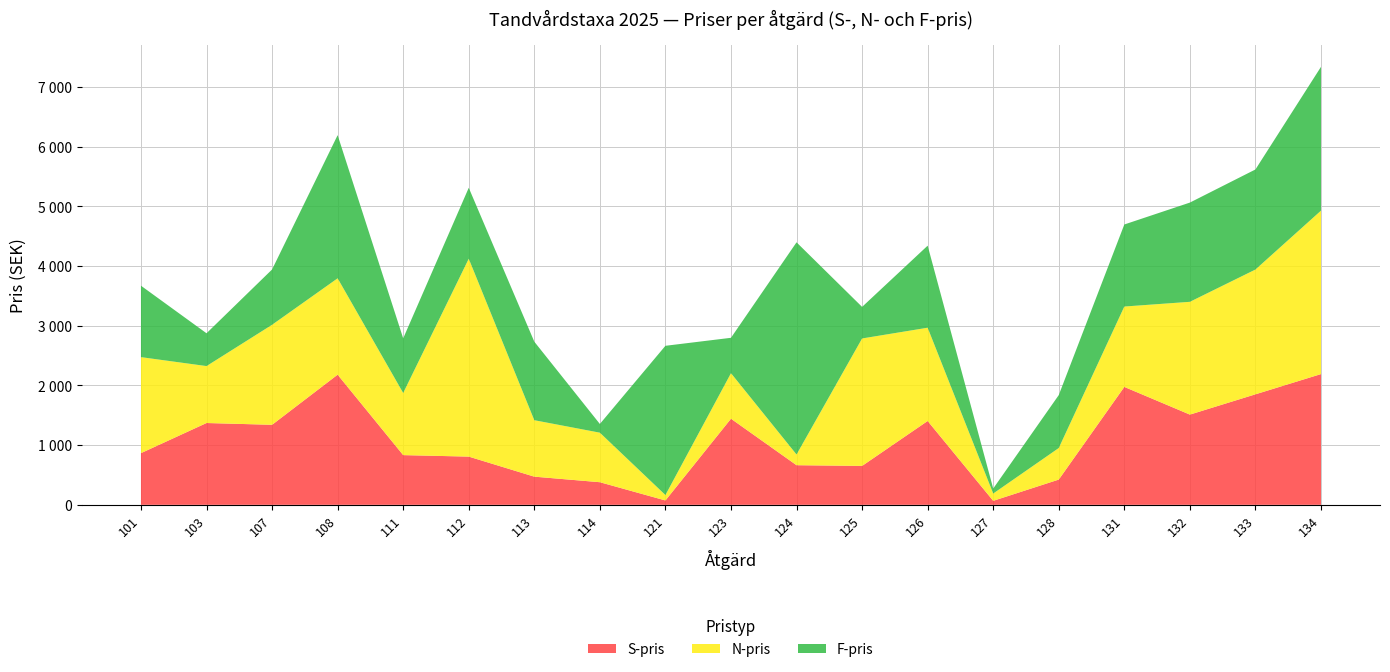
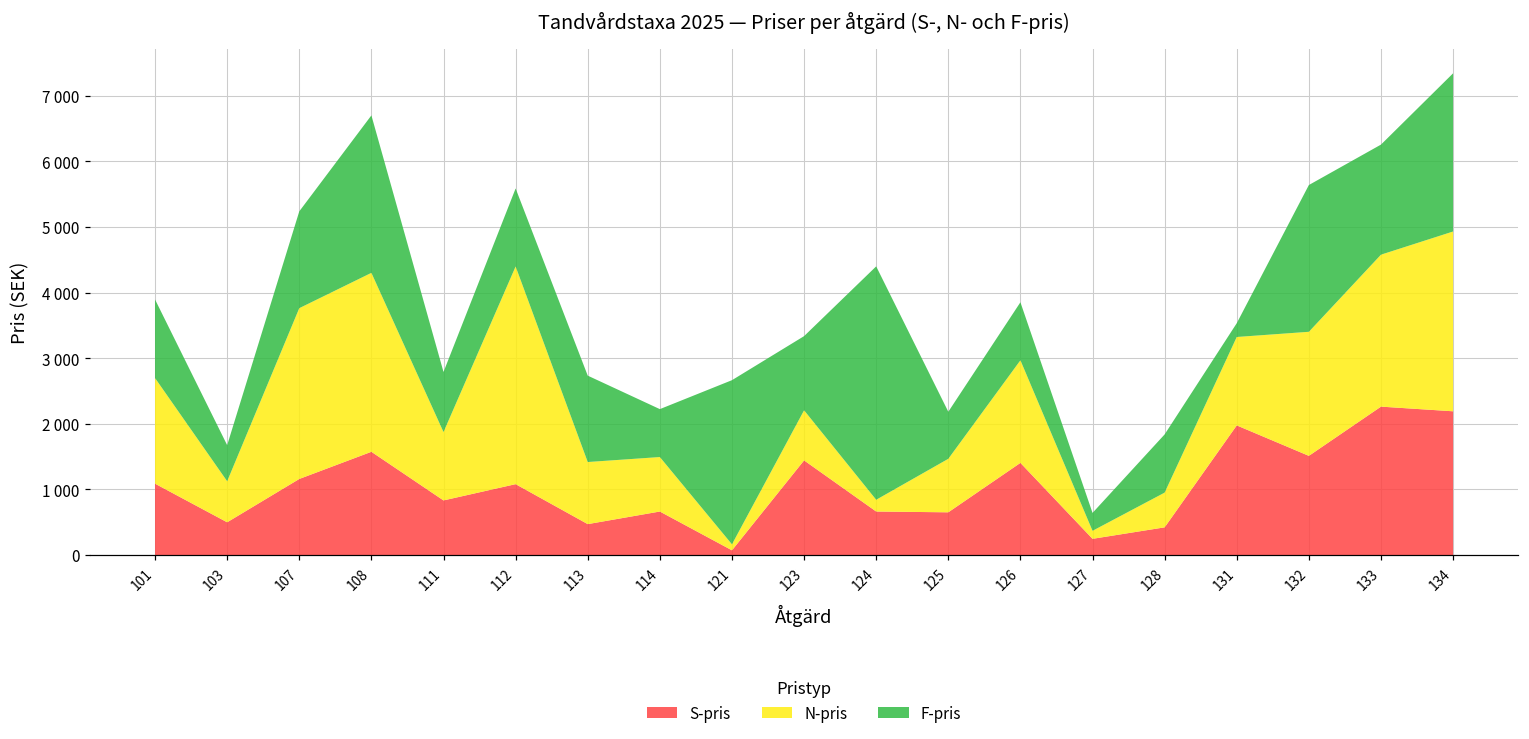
S-pris, 101: 900 -> 1100
S-pris, 103: 1400 -> 500
N-pris, 103: 1000 -> 600
S-pris, 107: 1300 -> 1200
N-pris, 107: 1700 -> 2600
F-pris, 107: 900 -> 1500
S-pris, 108: 2200 -> 1600
N-pris, 108: 1600 -> 2700
S-pris, 112: 800 -> 1100
S-pris, 114: 400 -> 700
F-pris, 114: 100 -> 700
F-pris, 123: 600 -> 1100
N-pris, 125: 2100 -> 800
F-pris, 125: 500 -> 700
F-pris, 126: 1400 -> 900
S-pris, 127: 100 -> 200
F-pris, 127: 100 -> 300
F-pris, 131: 1400 -> 200
F-pris, 132: 1700 -> 2200
S-pris, 133: 1900 -> 2300
N-pris, 133: 2100 -> 2300
